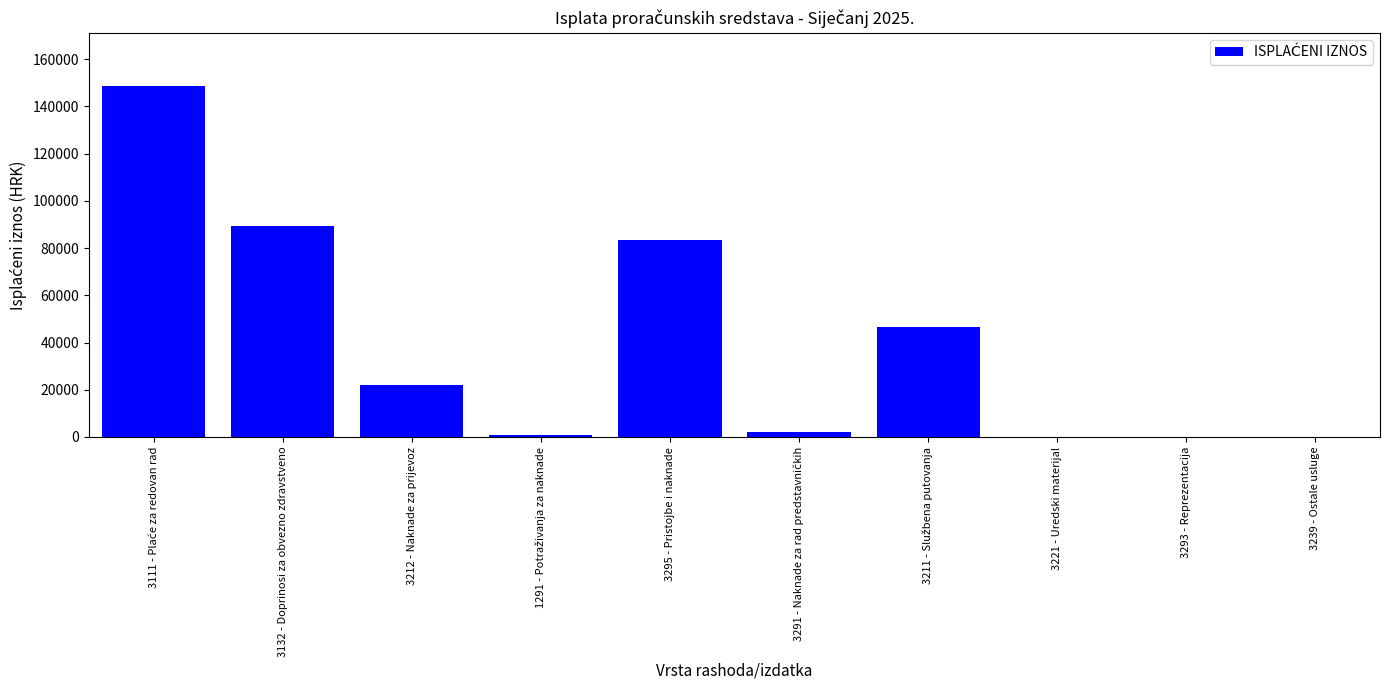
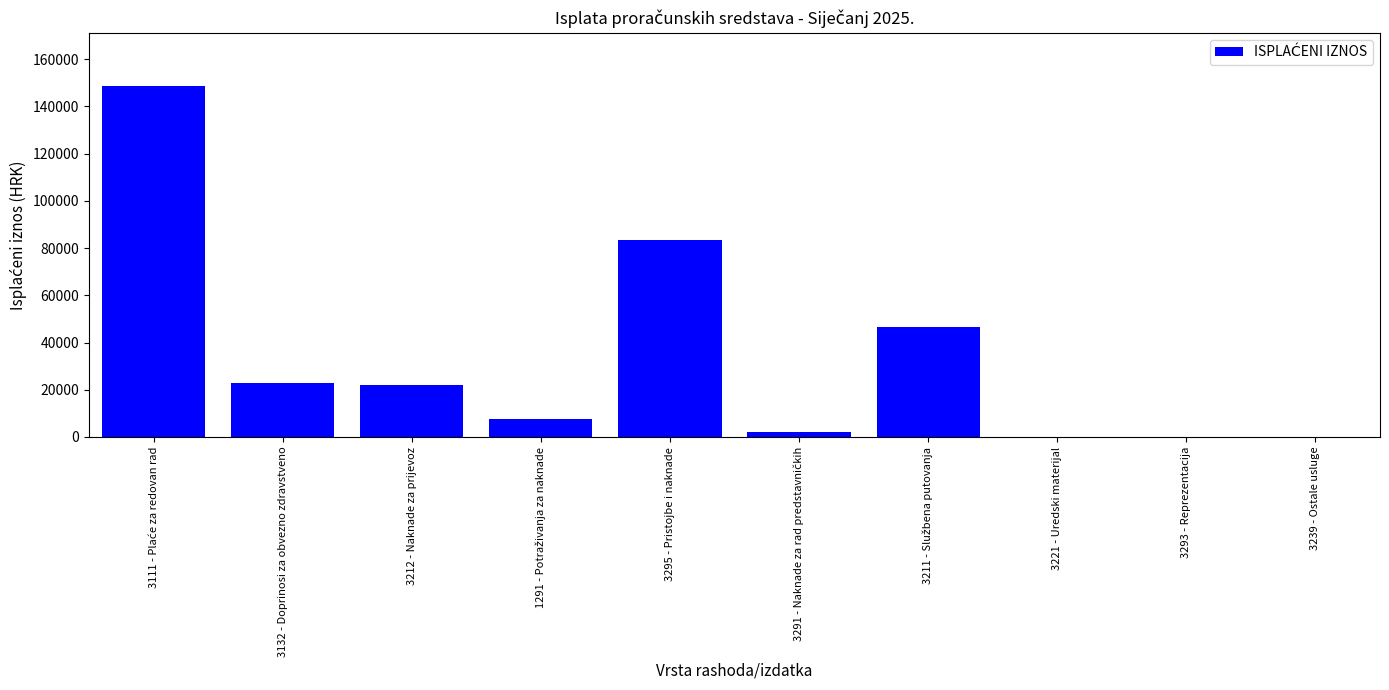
3132 - Doprinosi za obvezno zdravstveno: 89000 -> 23000
1291 - Potraživanja za naknade: 1000 -> 7000
